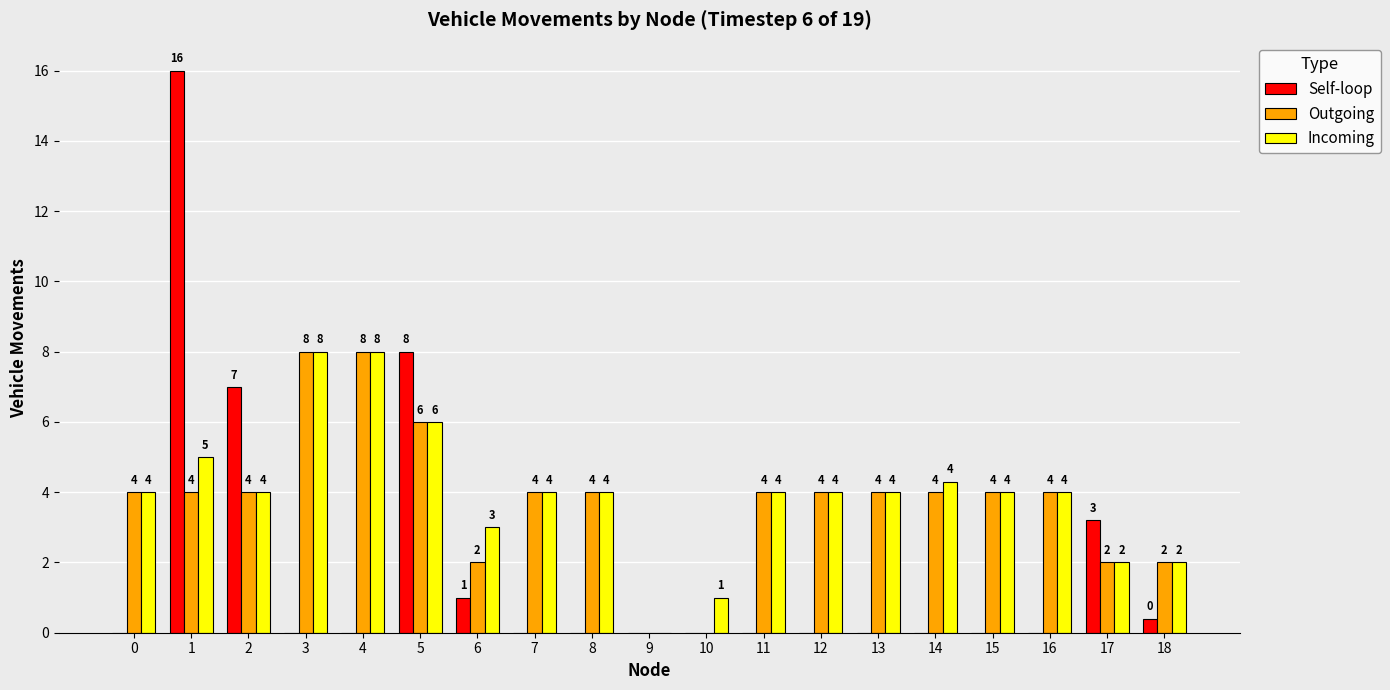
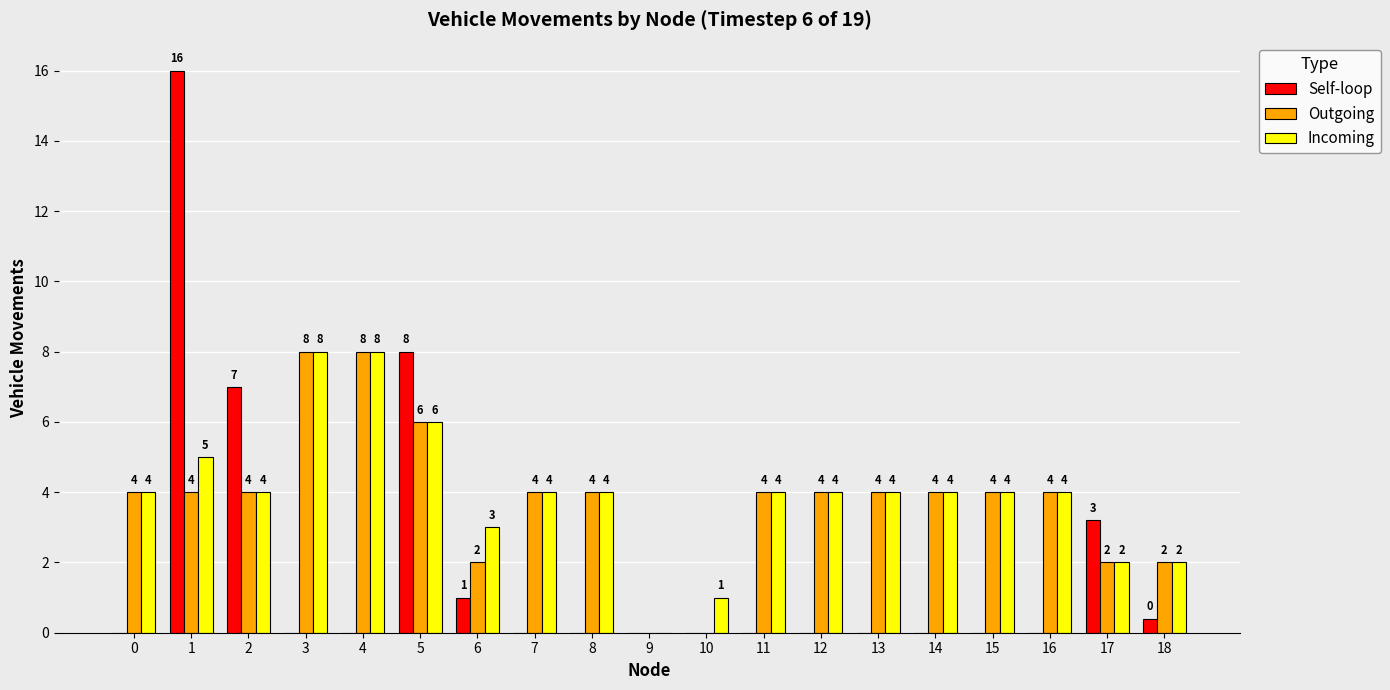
Incoming, 14: 4.3 -> 4.0
